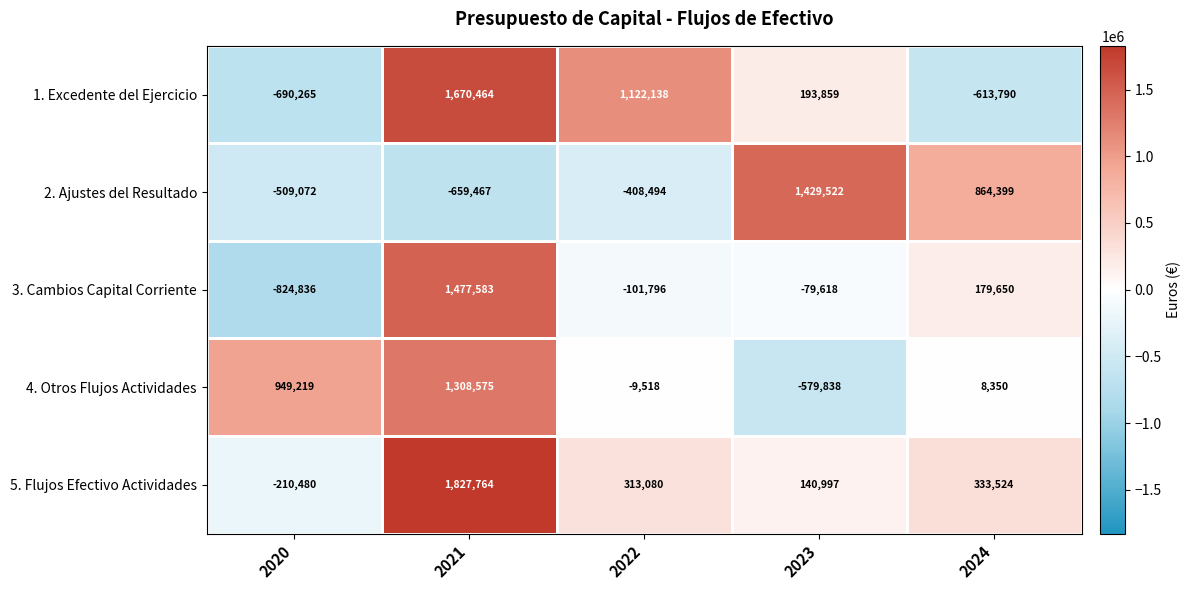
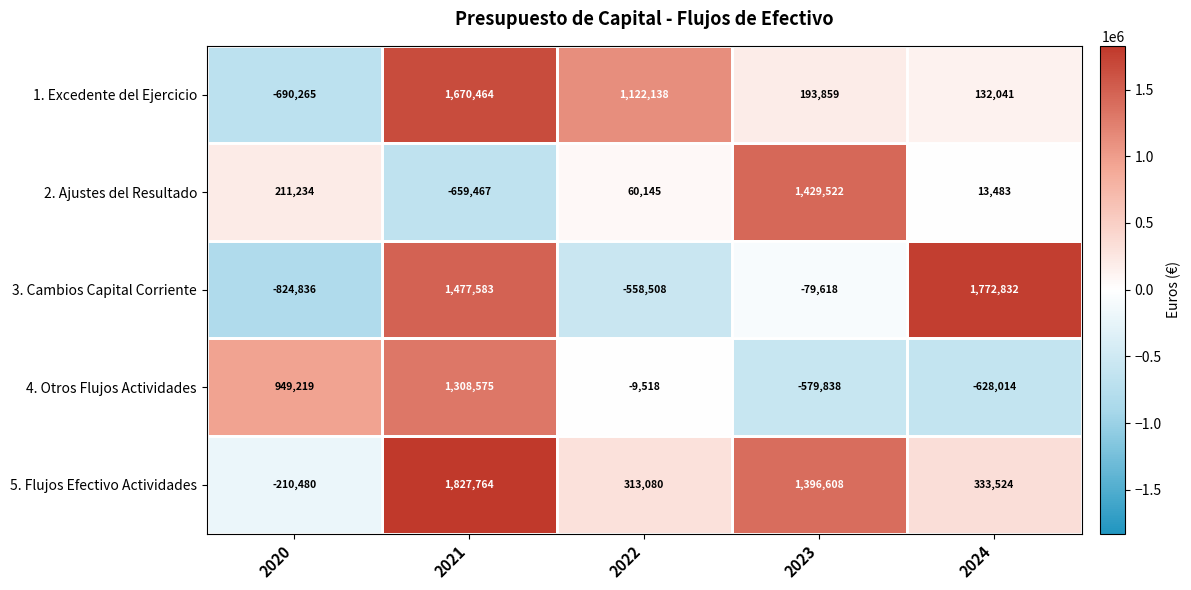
1. Excedente del Ejercicio, 2024: -613,790 -> 132,041
2. Ajustes del Resultado, 2020: -509,072 -> 211,234
2. Ajustes del Resultado, 2022: -408,494 -> 60,145
2. Ajustes del Resultado, 2024: 864,399 -> 13,483
3. Cambios Capital Corriente, 2022: -101,796 -> -558,508
3. Cambios Capital Corriente, 2024: 179,650 -> 1,772,832
4. Otros Flujos Actividades, 2024: 8,350 -> -628,014
5. Flujos Efectivo Actividades, 2023: 140,997 -> 1,396,608
